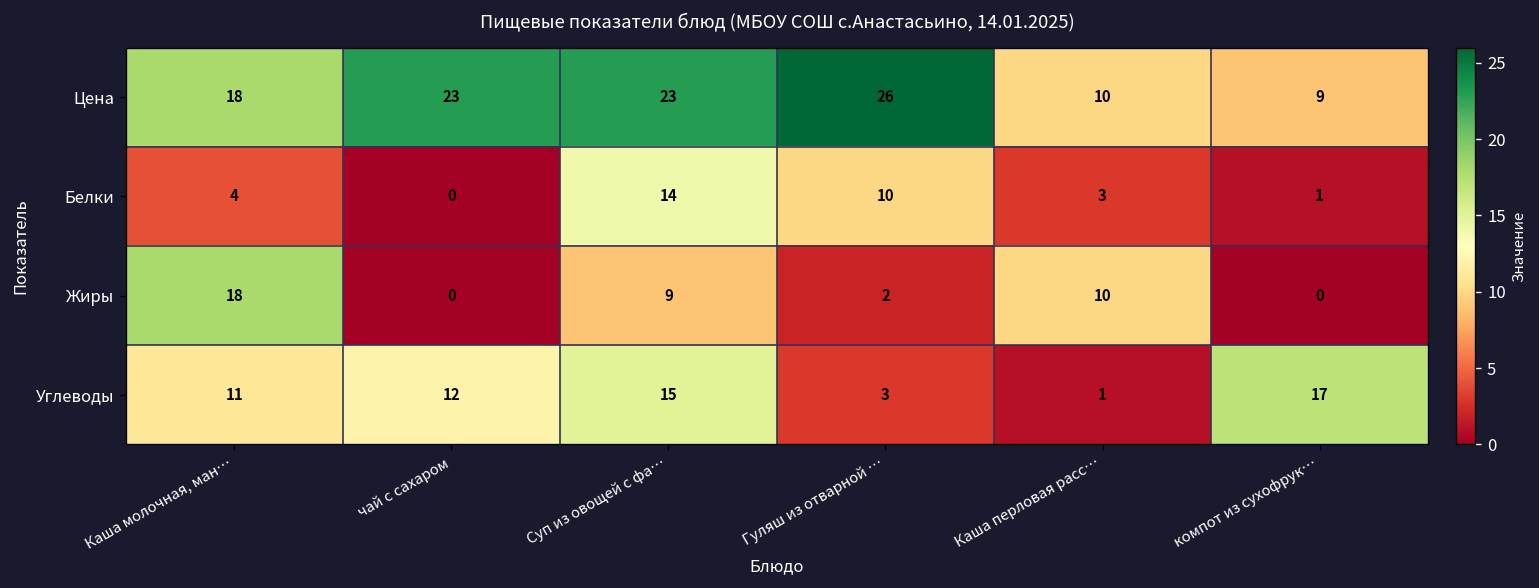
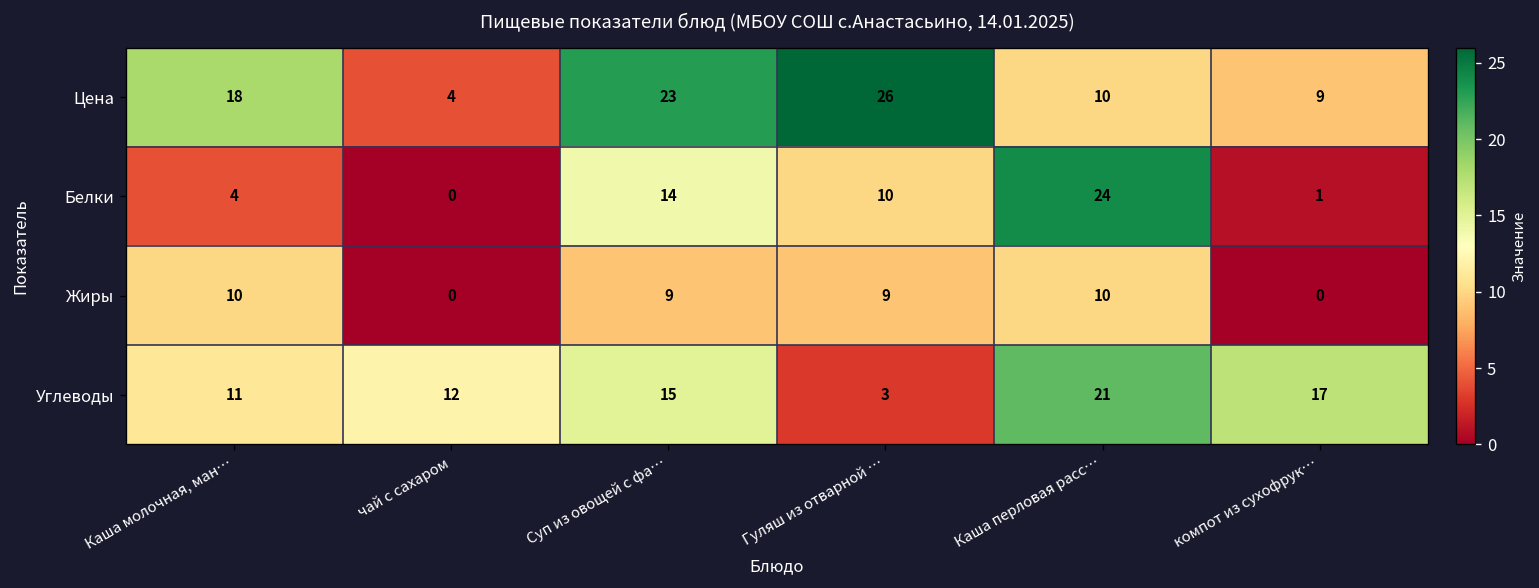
Цена, чай с сахаром: 23 -> 4
Белки, Каша перловая расс…: 3 -> 24
Жиры, Каша молочная, ман…: 18 -> 10
Жиры, Гуляш из отварной …: 2 -> 9
Углеводы, Каша перловая расс…: 1 -> 21
